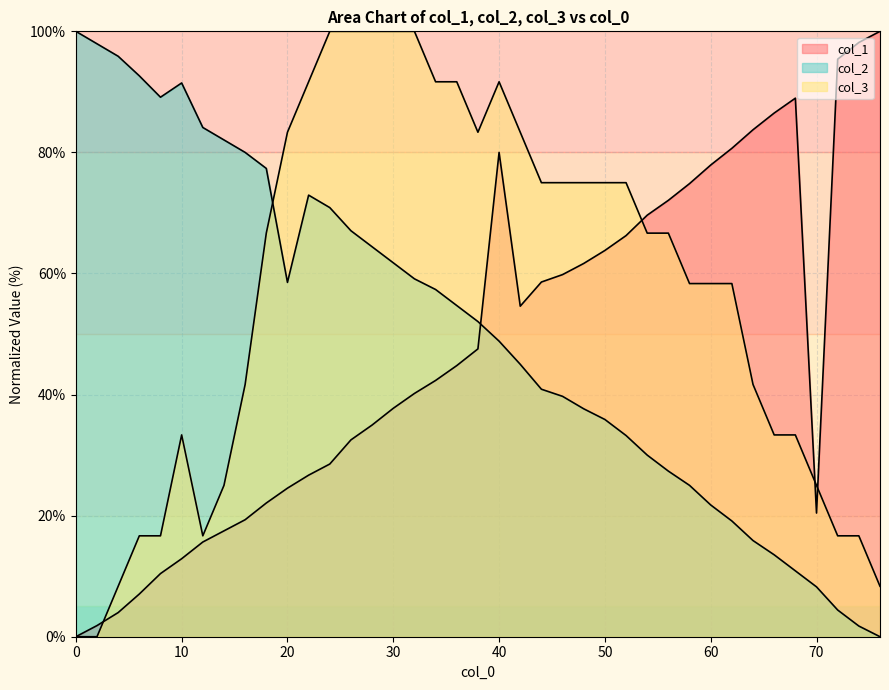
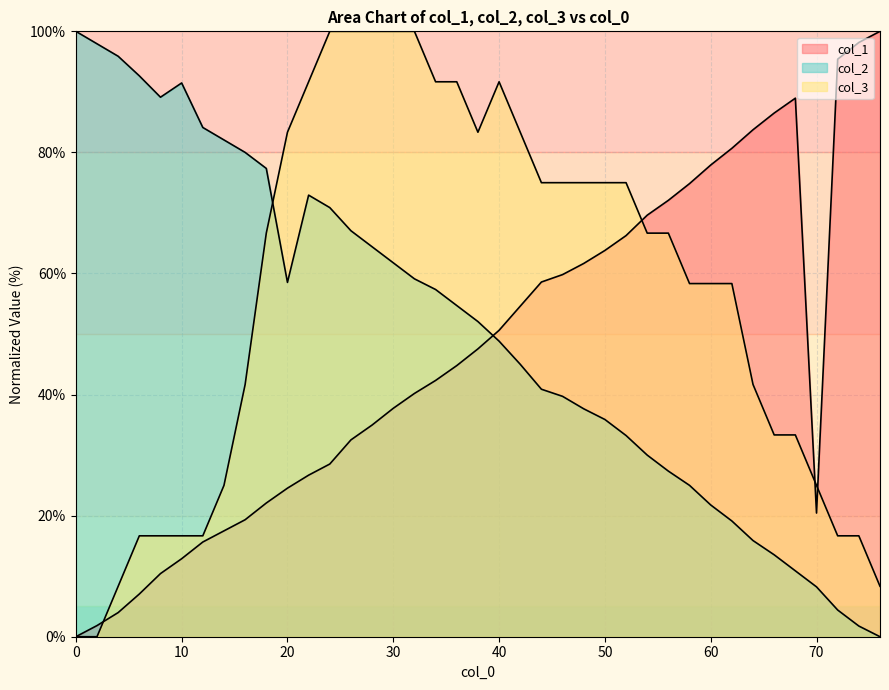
col_3, 10: 33% -> 17%
col_1, 40: 80% -> 51%
